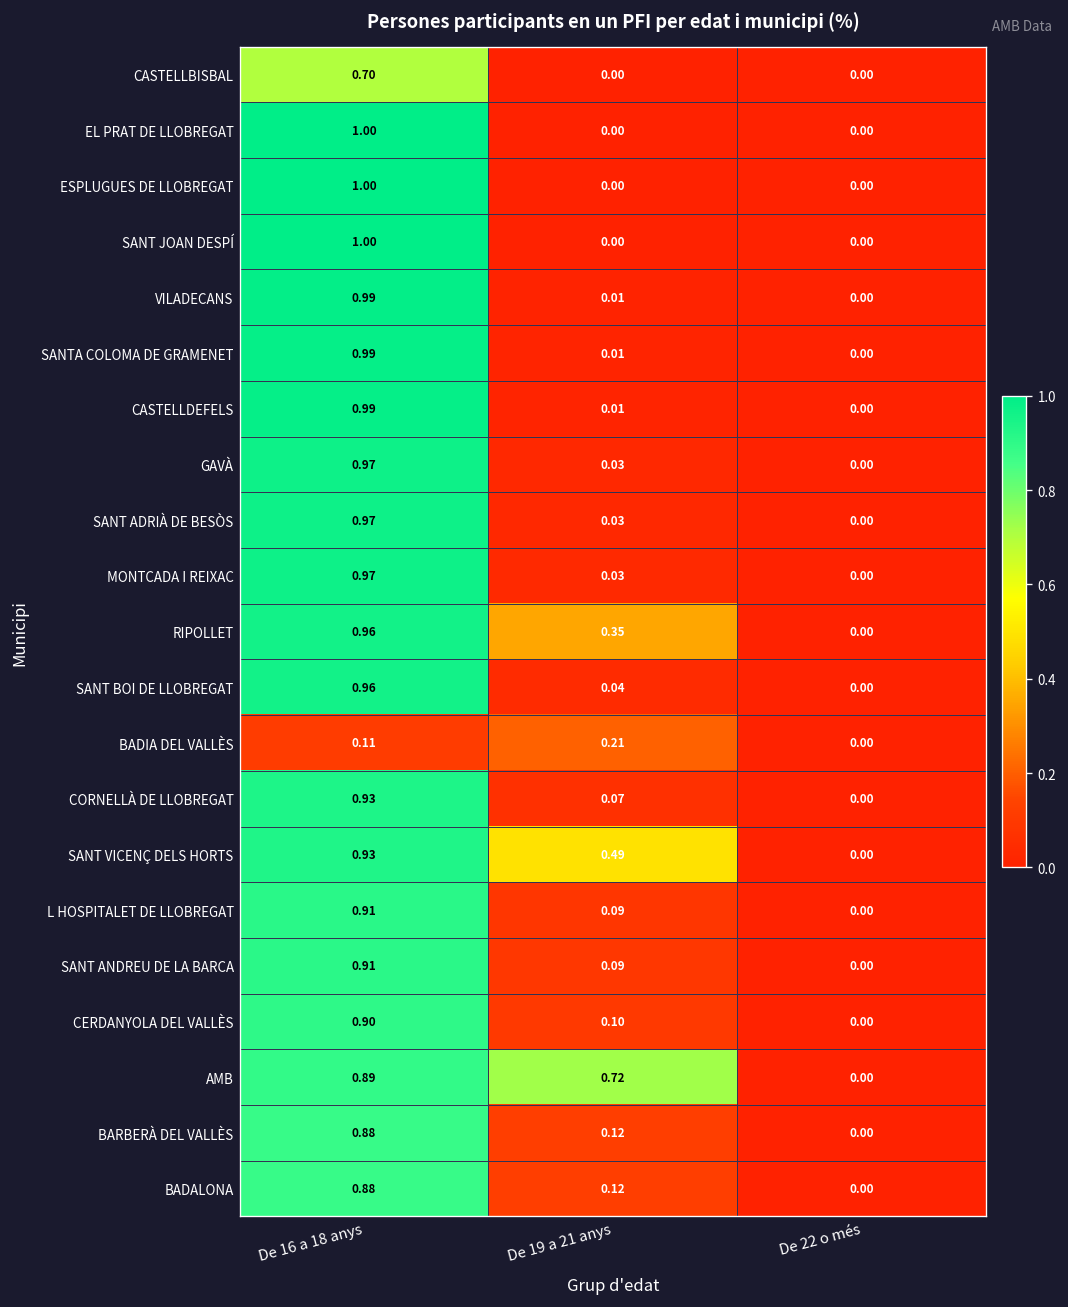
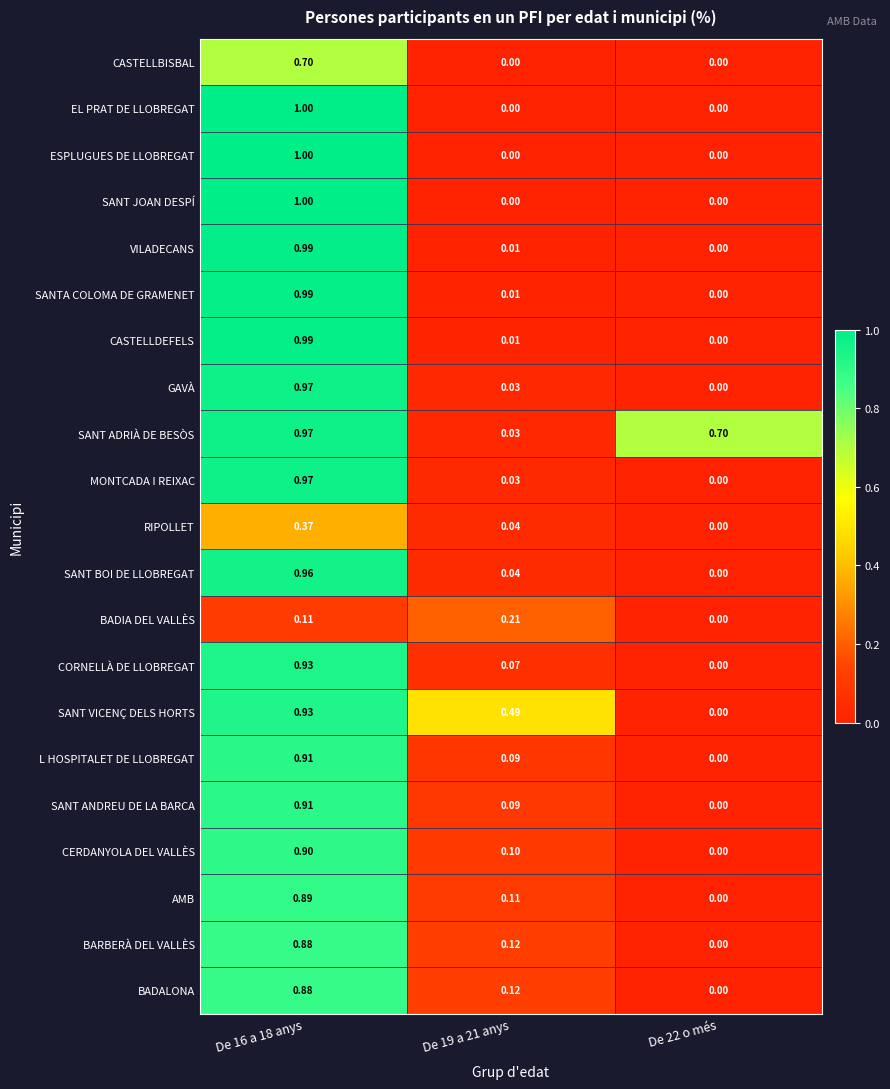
SANT ADRIÀ DE BESÒS, De 22 o més: 0.00 -> 0.70
RIPOLLET, De 16 a 18 anys: 0.96 -> 0.37
RIPOLLET, De 19 a 21 anys: 0.35 -> 0.04
AMB, De 19 a 21 anys: 0.72 -> 0.11
